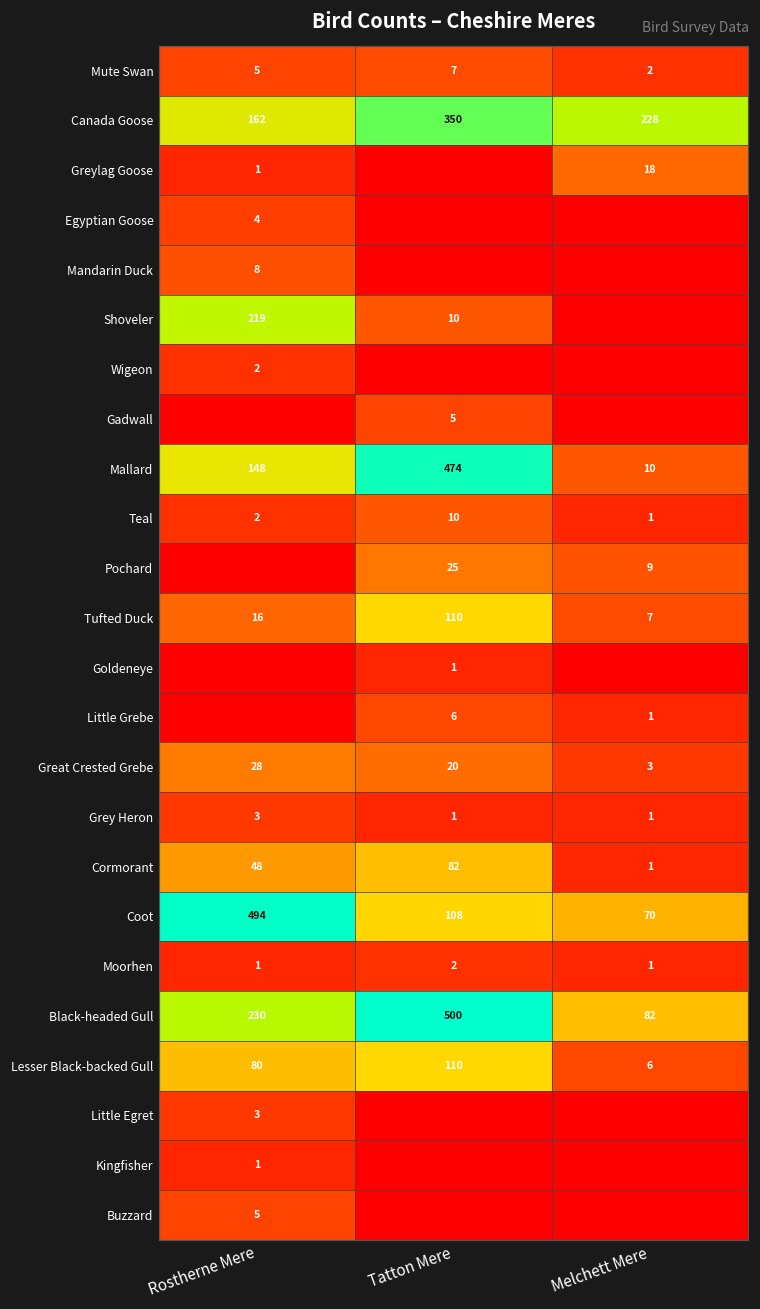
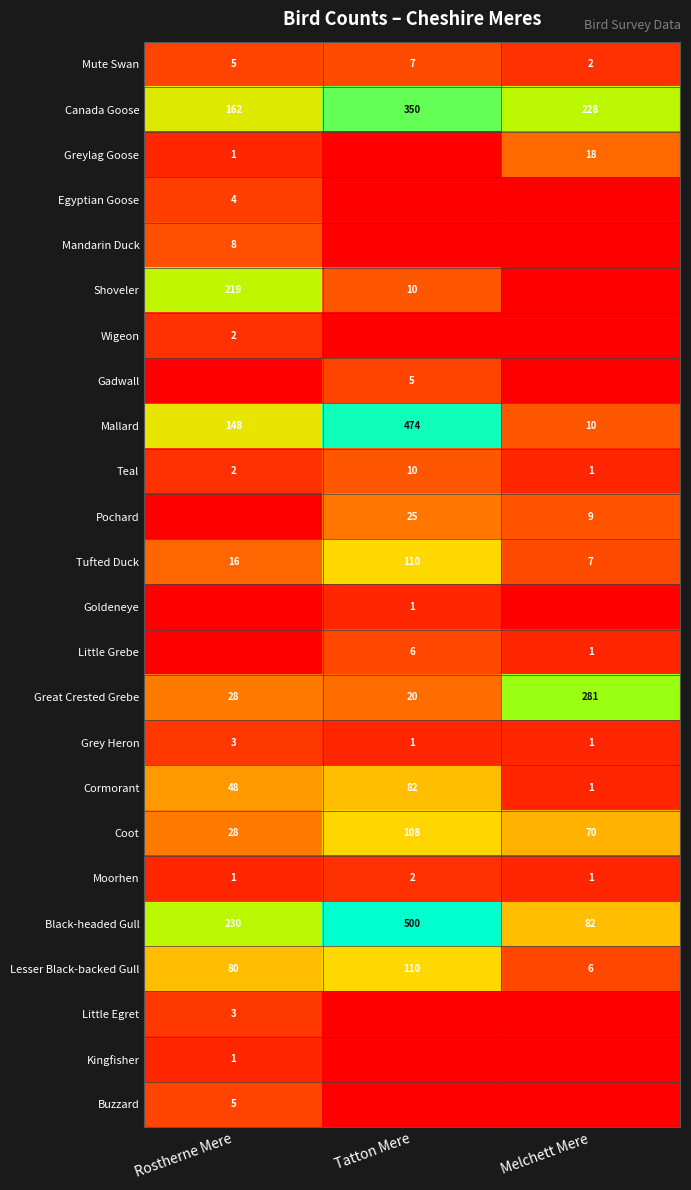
Great Crested Grebe, Melchett Mere: 3 -> 281
Coot, Rostherne Mere: 494 -> 28
